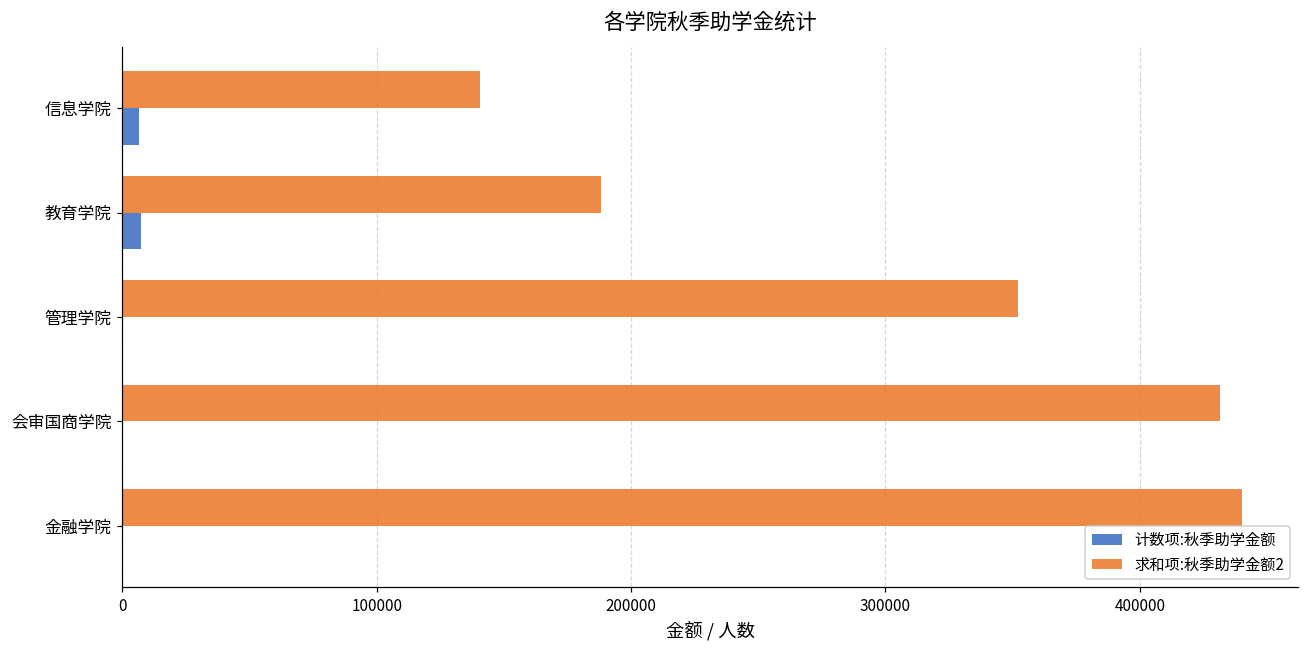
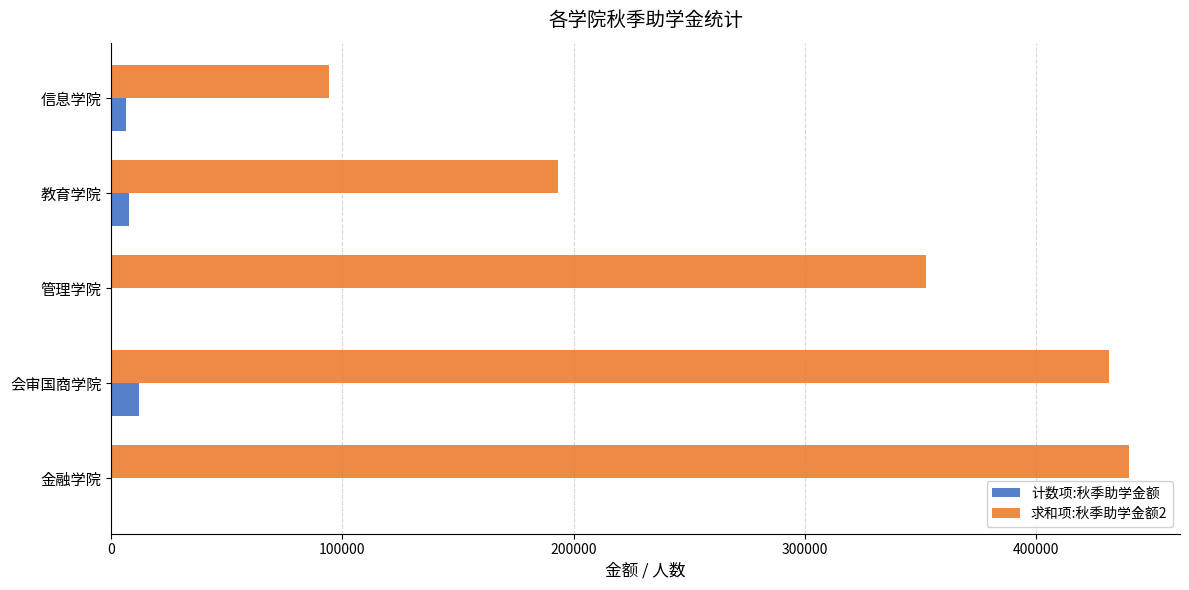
求和项:秋季助学金额2, 信息学院: 141000 -> 94000
求和项:秋季助学金额2, 教育学院: 188000 -> 193000
计数项:秋季助学金额, 会审国商学院: 0 -> 12000
